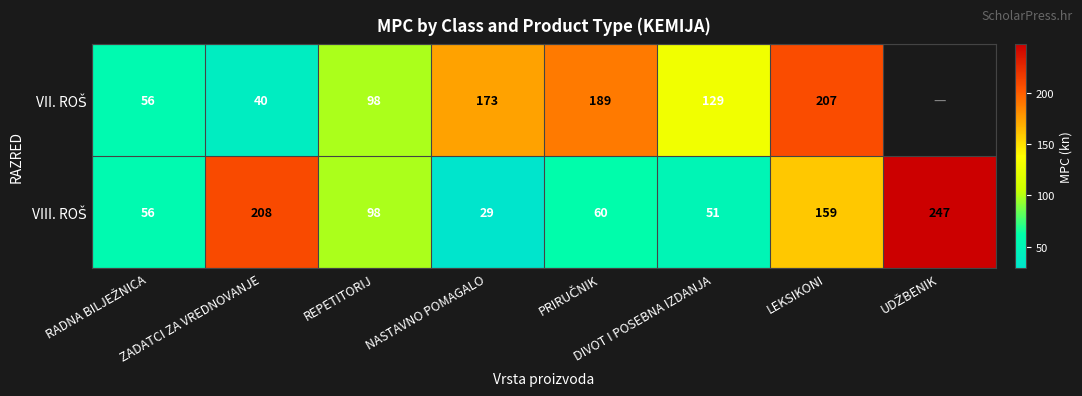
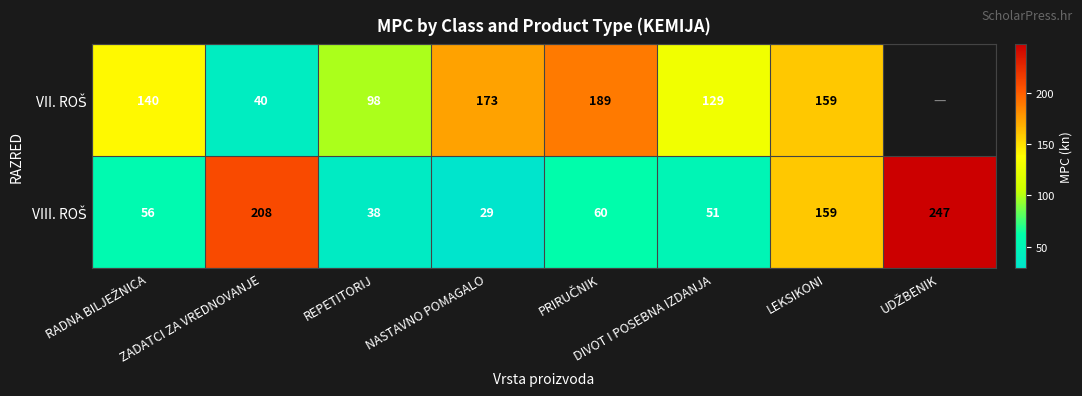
VII. ROŠ, RADNA BILJEŽNICA: 56 -> 140
VII. ROŠ, LEKSIKONI: 207 -> 159
VIII. ROŠ, REPETITORIJ: 98 -> 38
